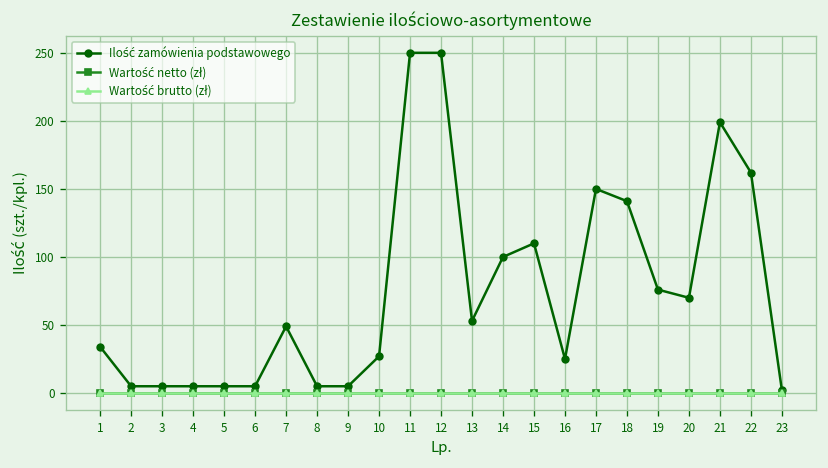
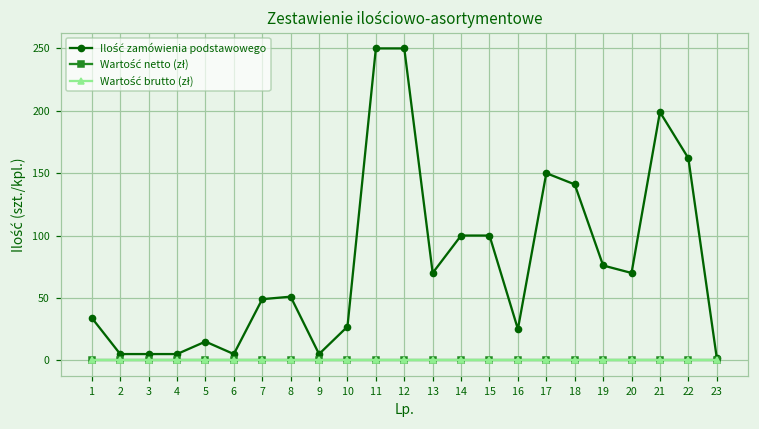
Ilość zamówienia podstawowego, 5: 5 -> 15
Ilość zamówienia podstawowego, 8: 5 -> 51
Ilość zamówienia podstawowego, 13: 53 -> 70
Ilość zamówienia podstawowego, 15: 110 -> 100
